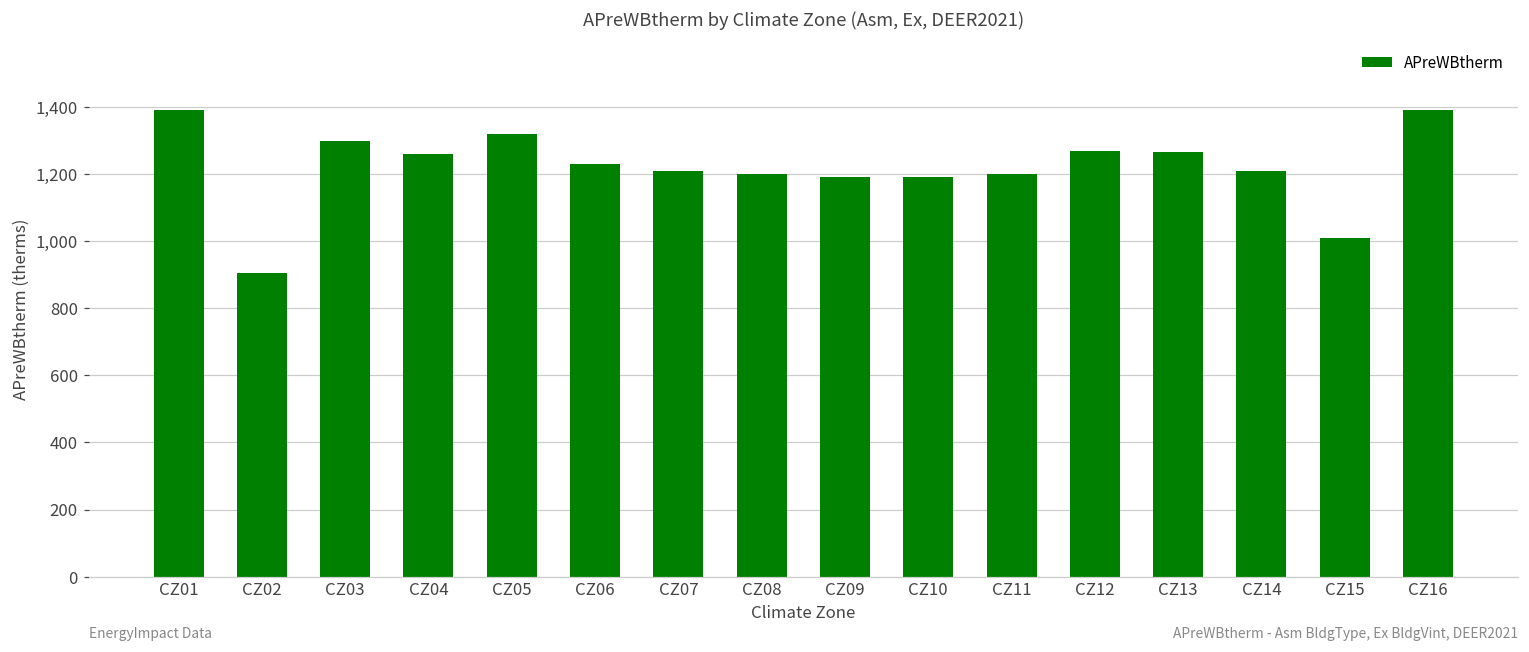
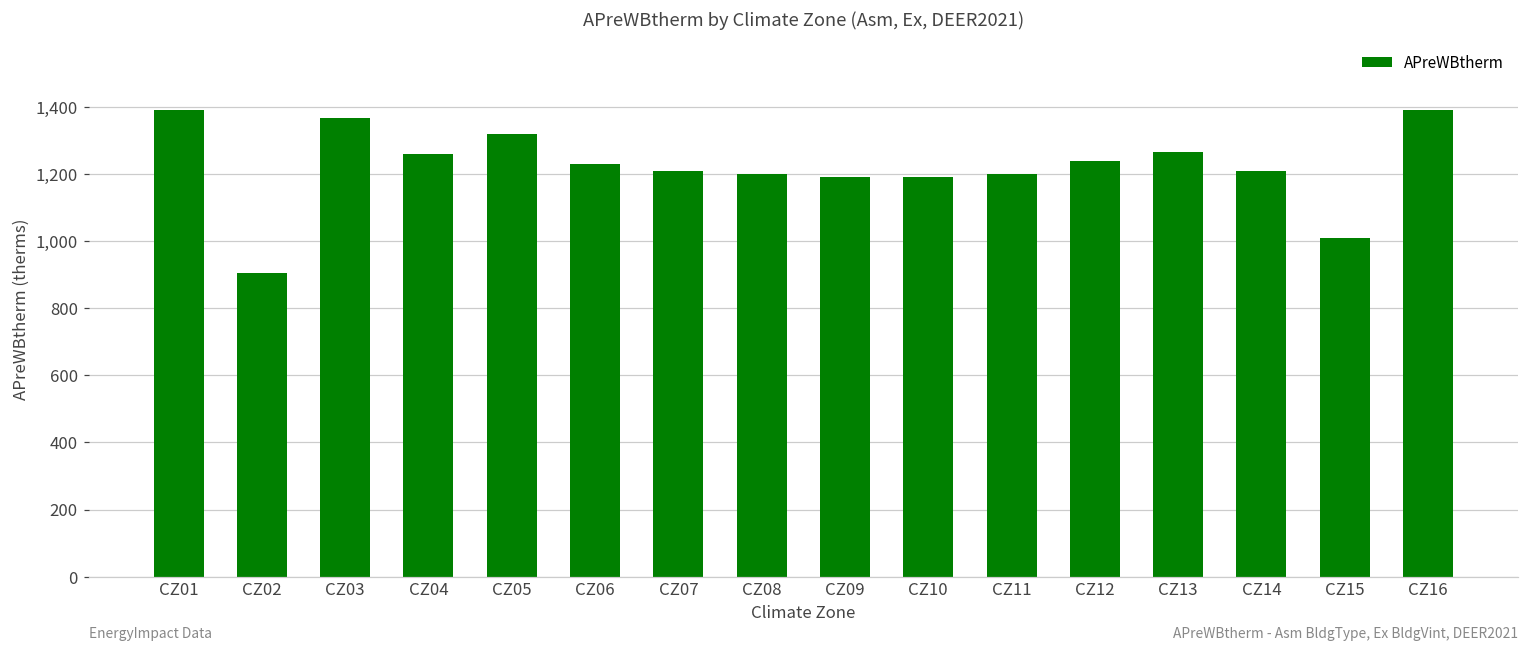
CZ03: 1,300 -> 1,370
CZ12: 1,270 -> 1,240
